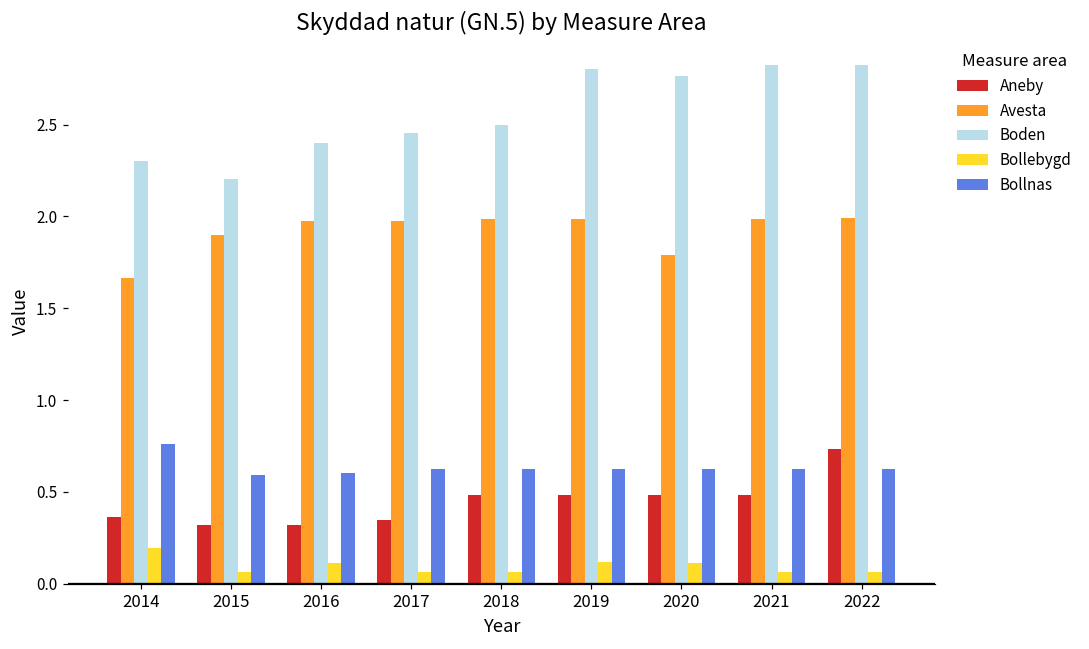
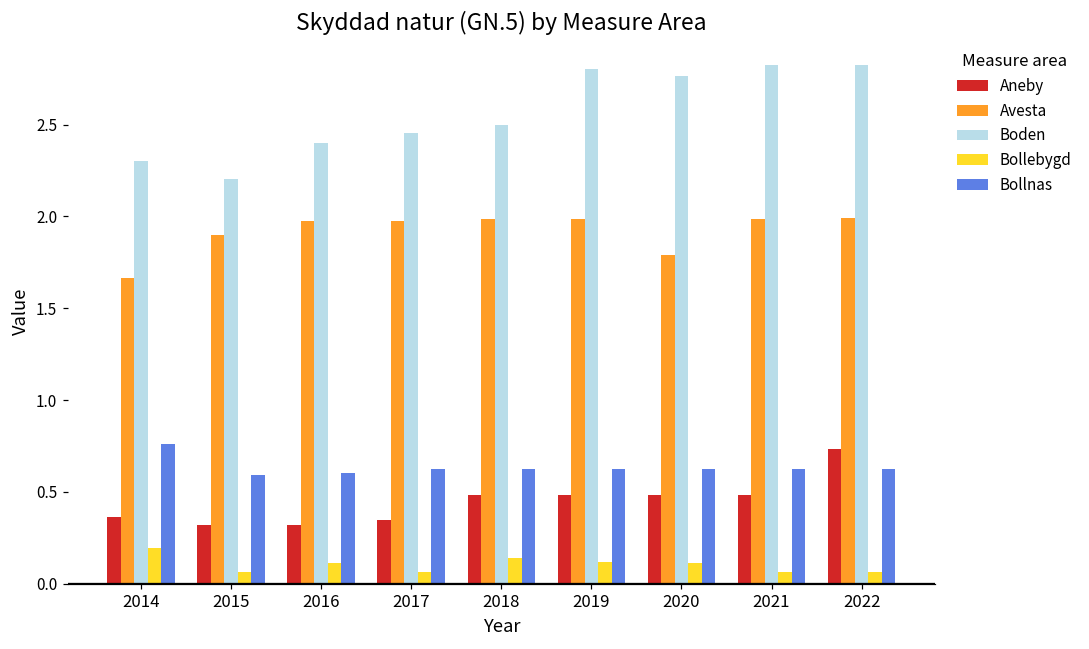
Bollebygd, 2018: 0.06 -> 0.14
